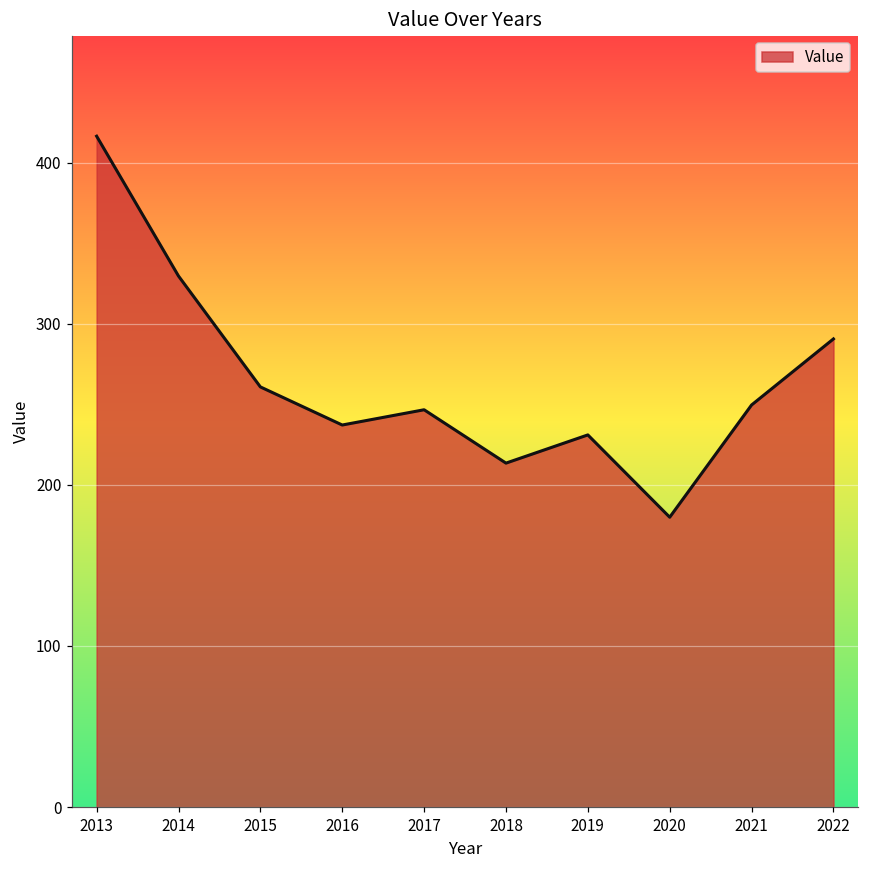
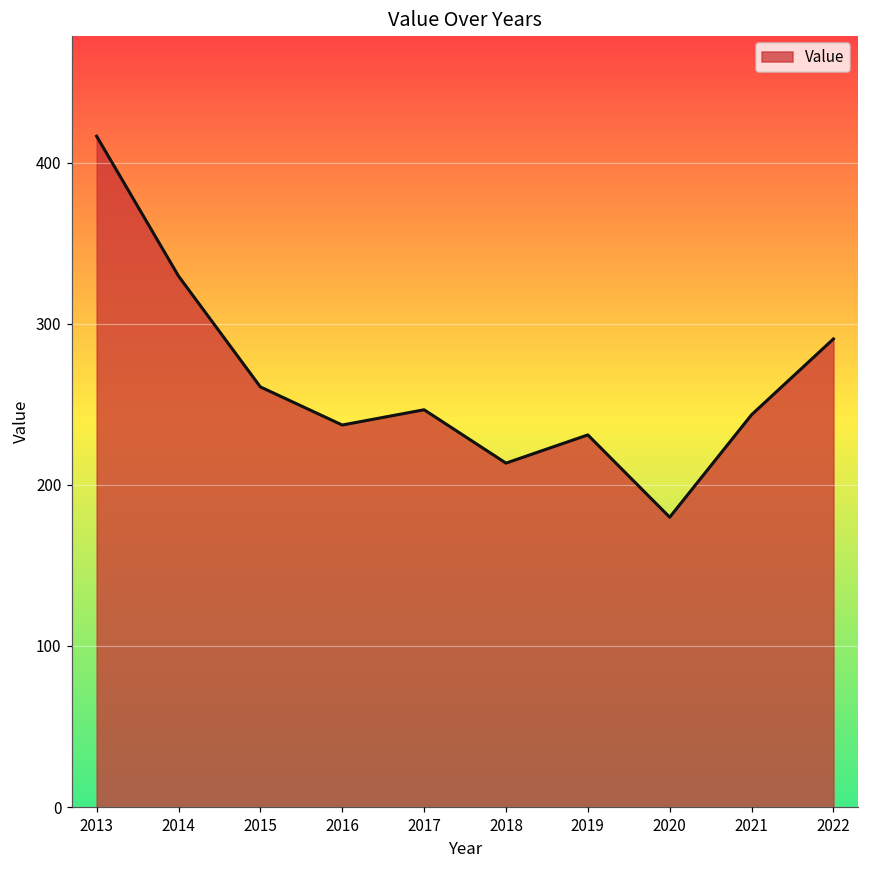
2021: 250 -> 244
